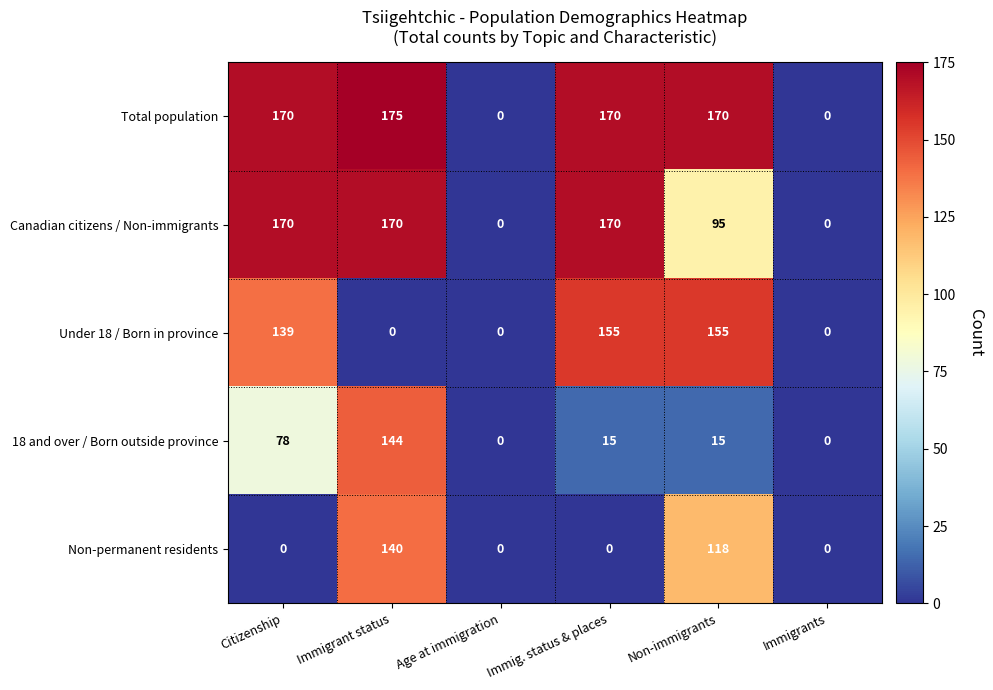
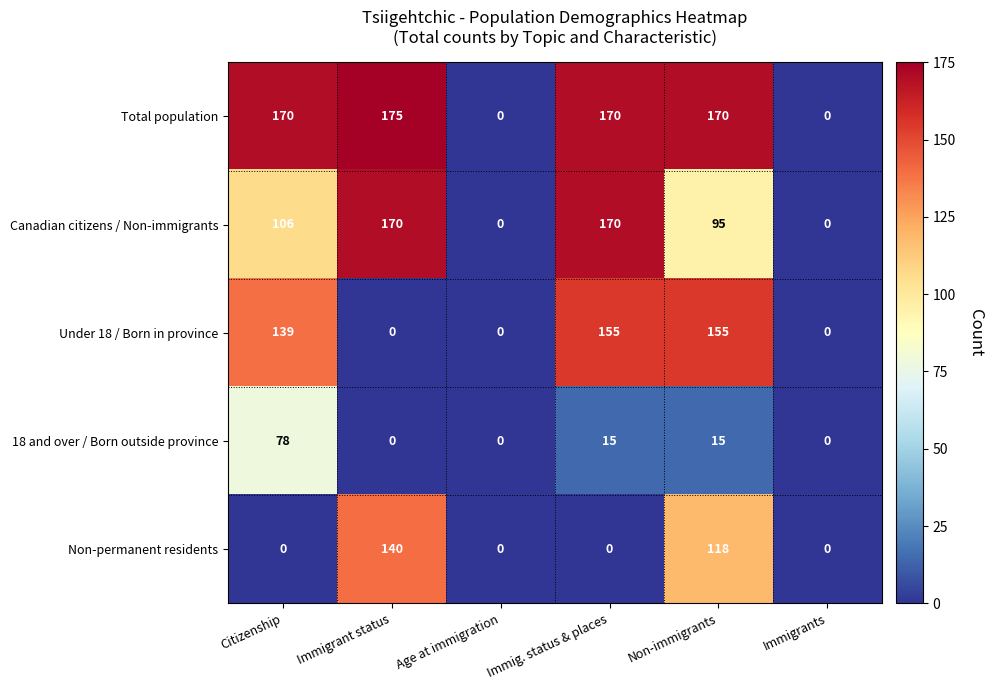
Canadian citizens / Non-immigrants, Citizenship: 170 -> 106
18 and over / Born outside province, Immigrant status: 144 -> 0
